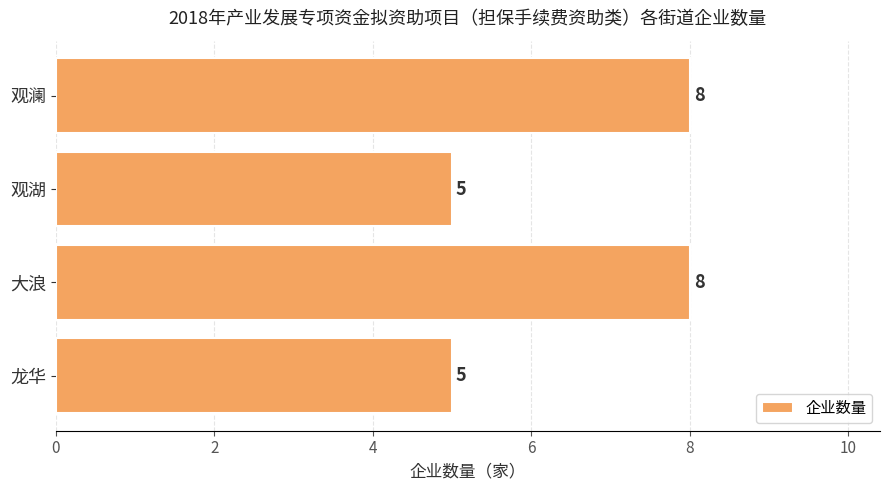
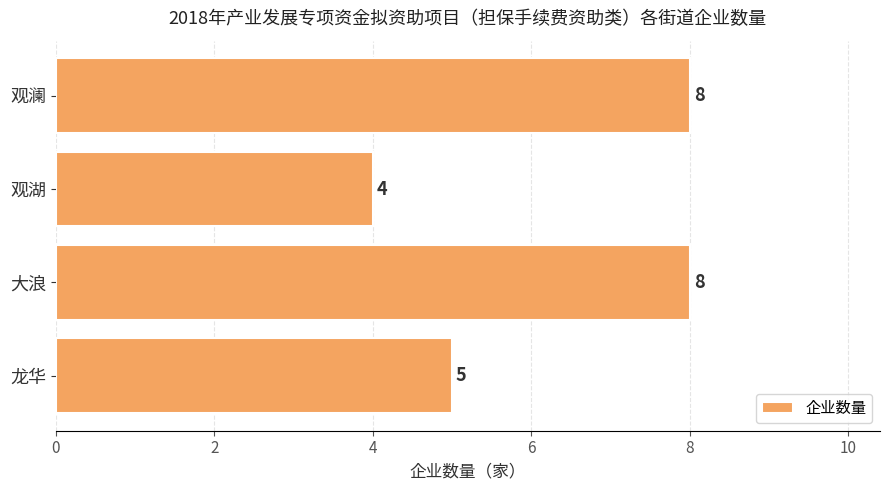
观湖: 5 -> 4
